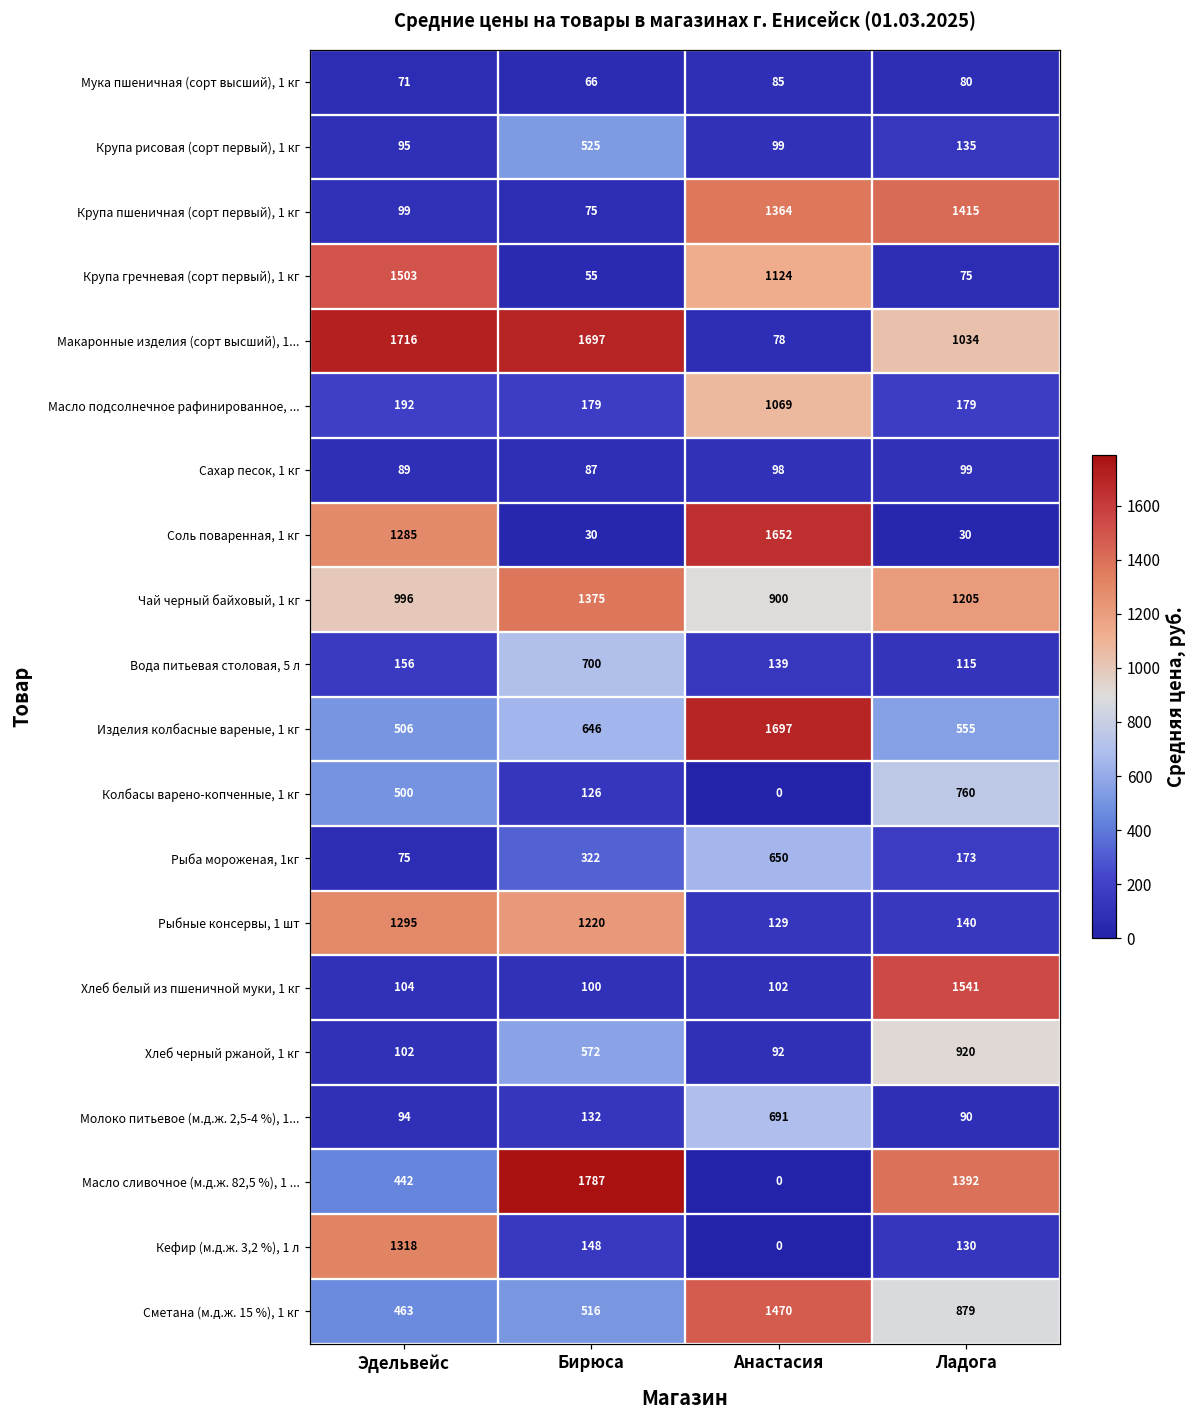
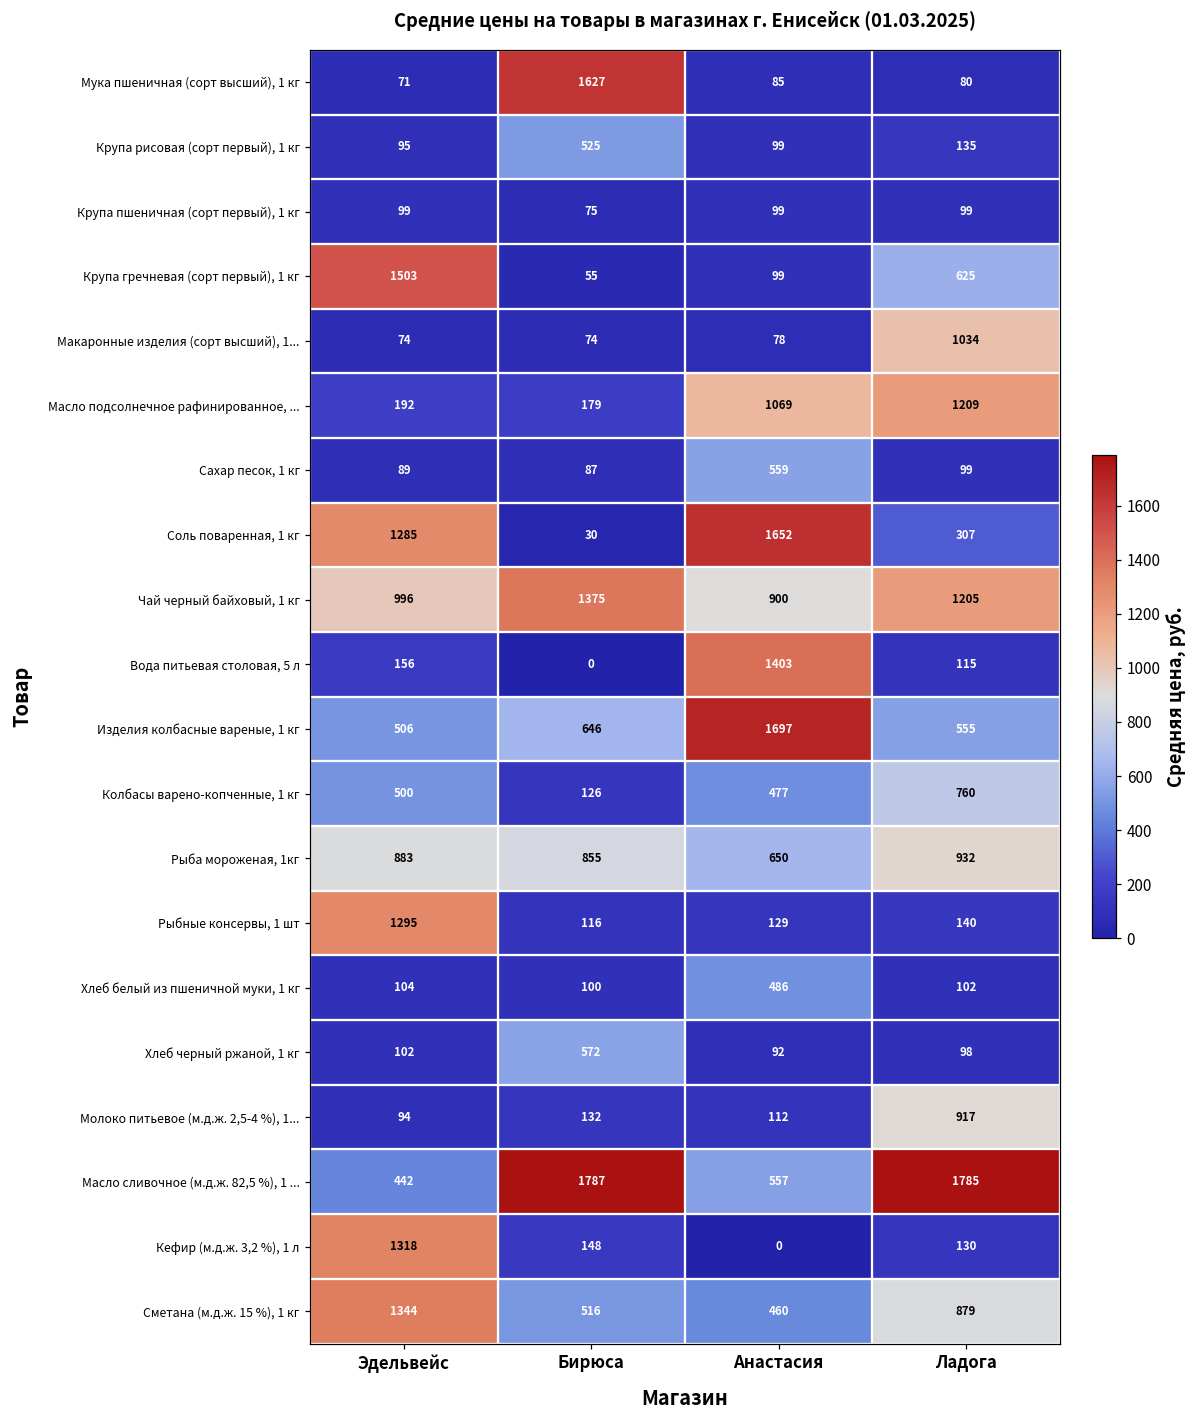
Мука пшеничная (сорт высший), 1 кг, Бирюса: 66 -> 1627
Крупа пшеничная (сорт первый), 1 кг, Анастасия: 1364 -> 99
Крупа пшеничная (сорт первый), 1 кг, Ладога: 1415 -> 99
Крупа гречневая (сорт первый), 1 кг, Анастасия: 1124 -> 99
Крупа гречневая (сорт первый), 1 кг, Ладога: 75 -> 625
Макаронные изделия (сорт высший), 1..., Эдельвейс: 1716 -> 74
Макаронные изделия (сорт высший), 1..., Бирюса: 1697 -> 74
Масло подсолнечное рафинированное, ..., Ладога: 179 -> 1209
Сахар песок, 1 кг, Анастасия: 98 -> 559
Соль поваренная, 1 кг, Ладога: 30 -> 307
Вода питьевая столовая, 5 л, Бирюса: 700 -> 0
Вода питьевая столовая, 5 л, Анастасия: 139 -> 1403
Колбасы варено-копченные, 1 кг, Анастасия: 0 -> 477
Рыба мороженая, 1кг, Эдельвейс: 75 -> 883
Рыба мороженая, 1кг, Бирюса: 322 -> 855
Рыба мороженая, 1кг, Ладога: 173 -> 932
Рыбные консервы, 1 шт, Бирюса: 1220 -> 116
Хлеб белый из пшеничной муки, 1 кг, Анастасия: 102 -> 486
Хлеб белый из пшеничной муки, 1 кг, Ладога: 1541 -> 102
Хлеб черный ржаной, 1 кг, Ладога: 920 -> 98
Молоко питьевое (м.д.ж. 2,5-4 %), 1..., Анастасия: 691 -> 112
Молоко питьевое (м.д.ж. 2,5-4 %), 1..., Ладога: 90 -> 917
Масло сливочное (м.д.ж. 82,5 %), 1 ..., Анастасия: 0 -> 557
Масло сливочное (м.д.ж. 82,5 %), 1 ..., Ладога: 1392 -> 1785
Сметана (м.д.ж. 15 %), 1 кг, Эдельвейс: 463 -> 1344
Сметана (м.д.ж. 15 %), 1 кг, Анастасия: 1470 -> 460
